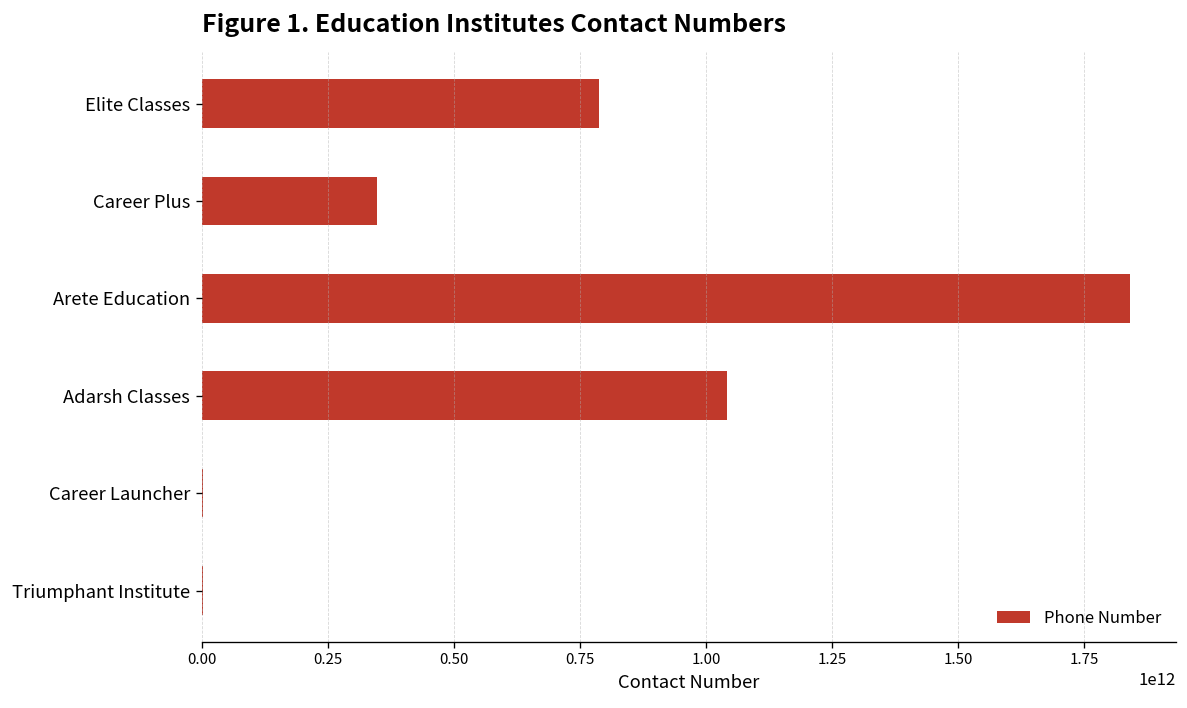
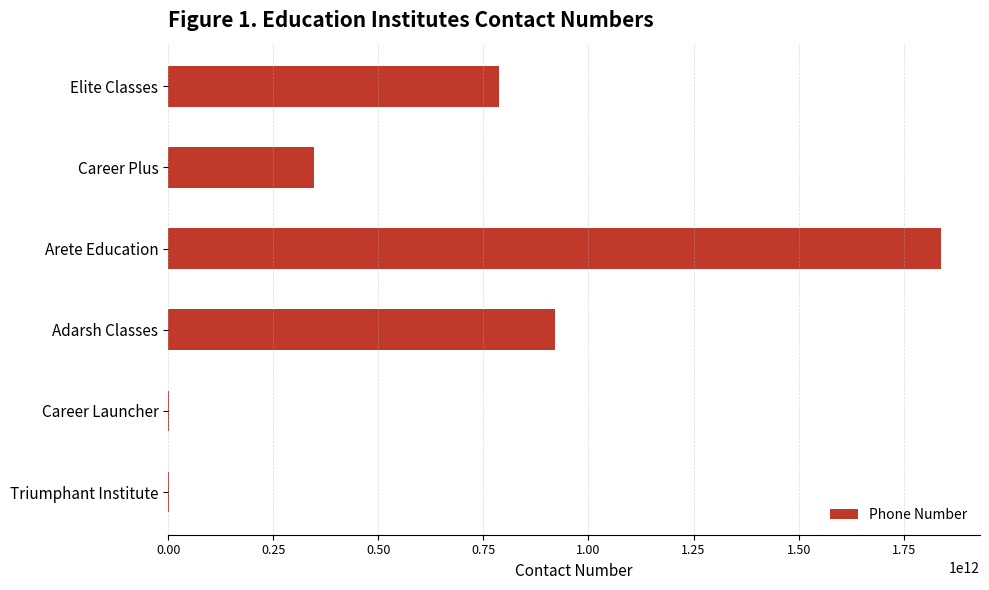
Adarsh Classes: 1040000000000 -> 920000000000
